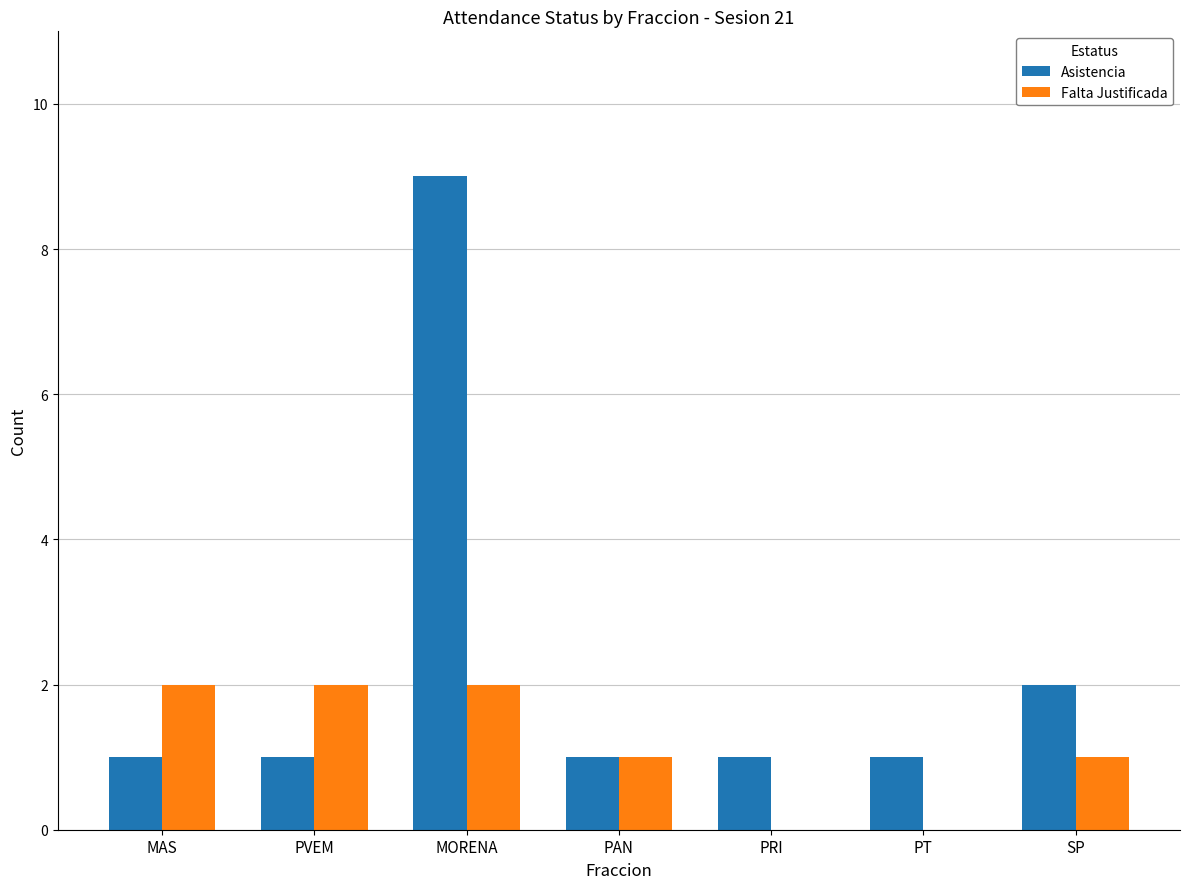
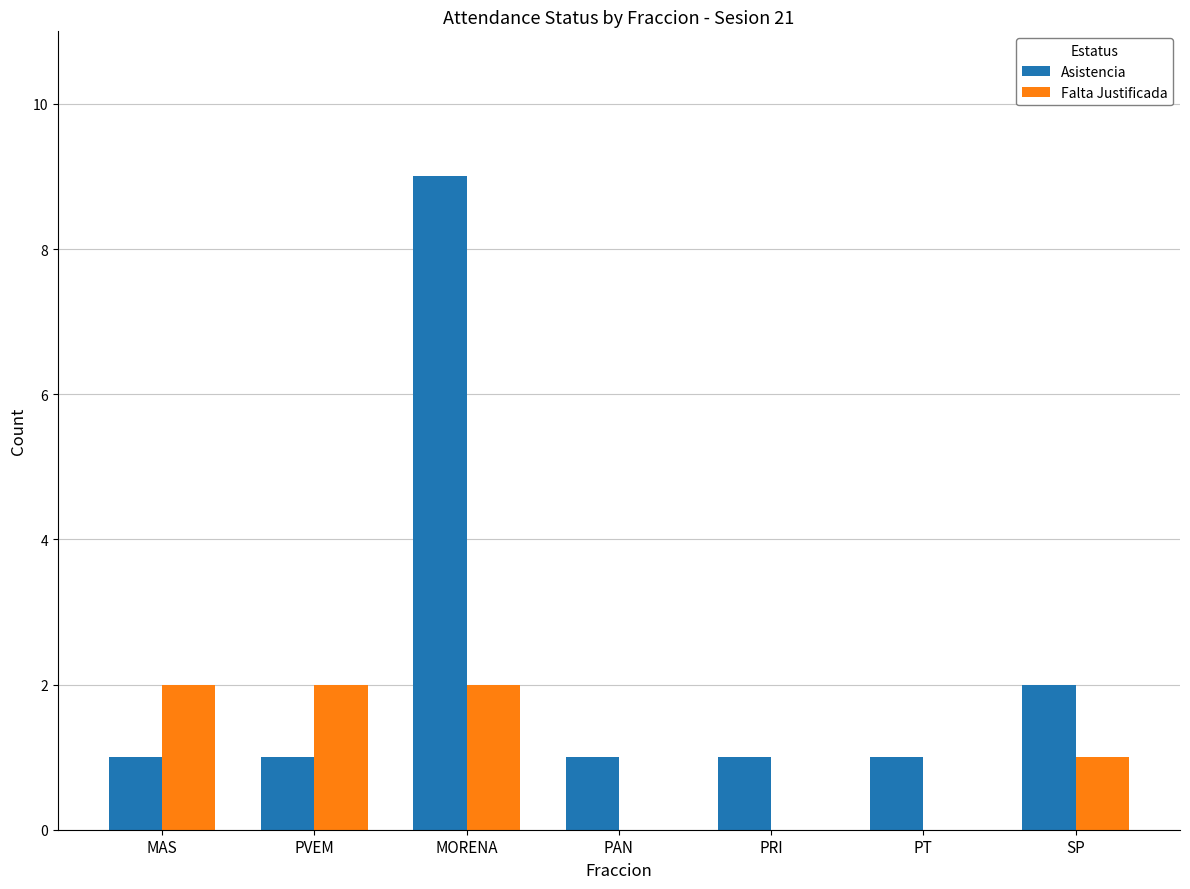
Falta Justificada, PAN: 1 -> 0
